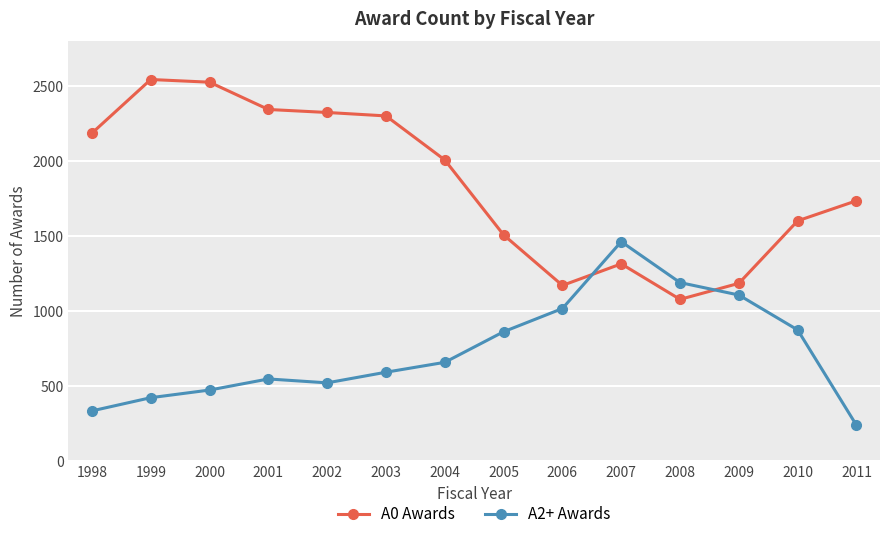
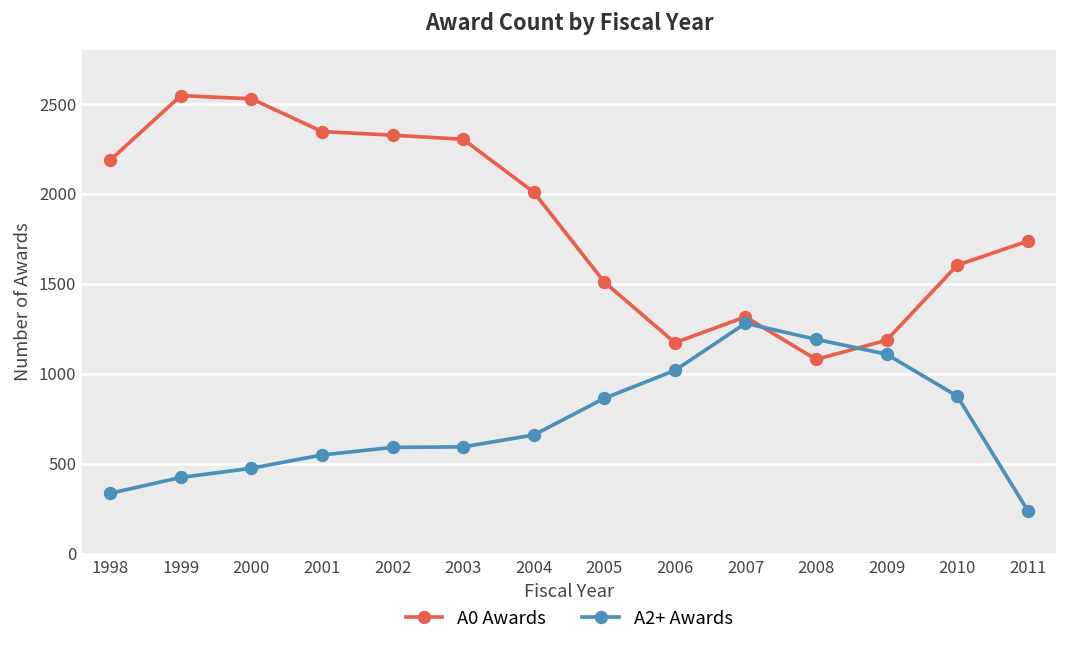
A2+ Awards, 2002: 520 -> 590
A2+ Awards, 2007: 1460 -> 1280
